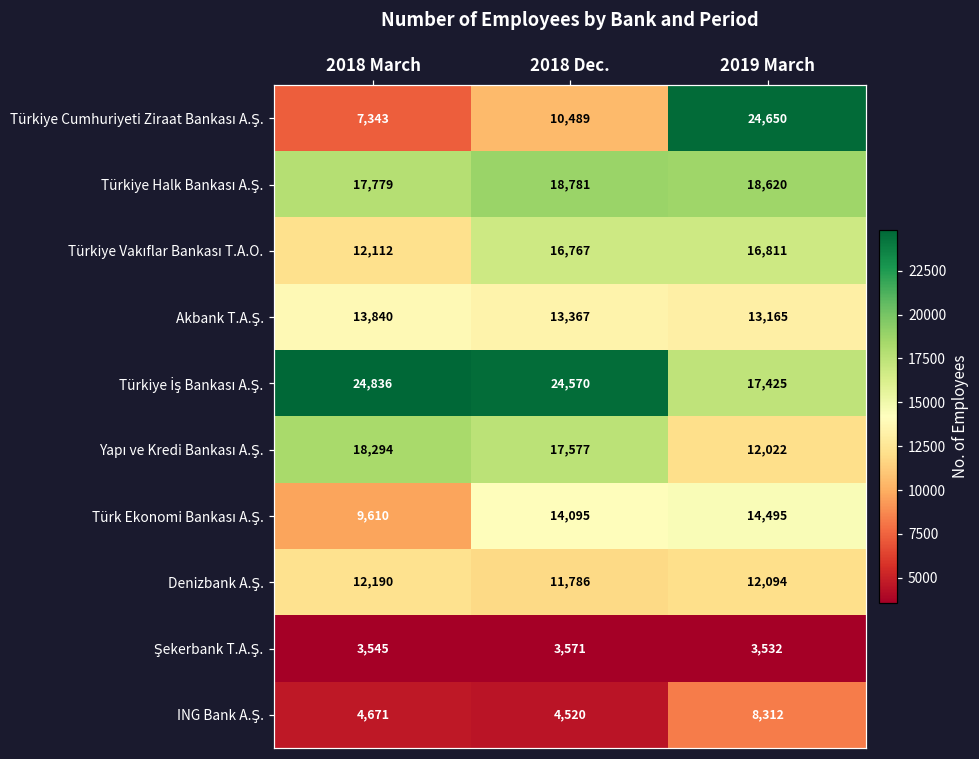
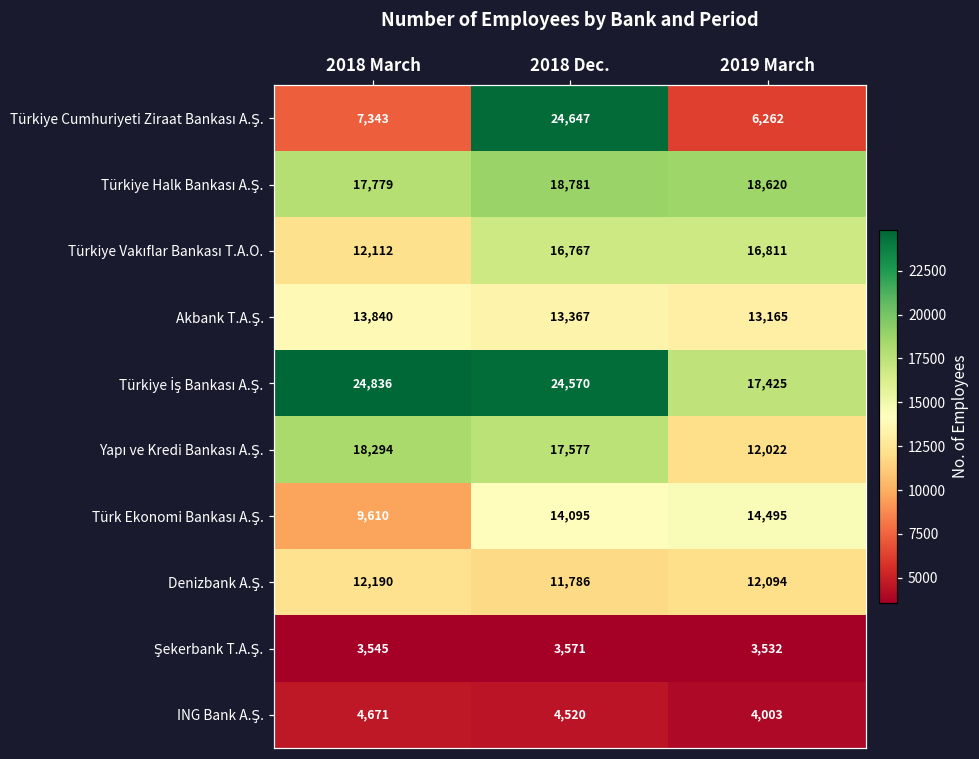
Türkiye Cumhuriyeti Ziraat Bankası A.Ş., 2018 Dec.: 10,489 -> 24,647
Türkiye Cumhuriyeti Ziraat Bankası A.Ş., 2019 March: 24,650 -> 6,262
ING Bank A.Ş., 2019 March: 8,312 -> 4,003
